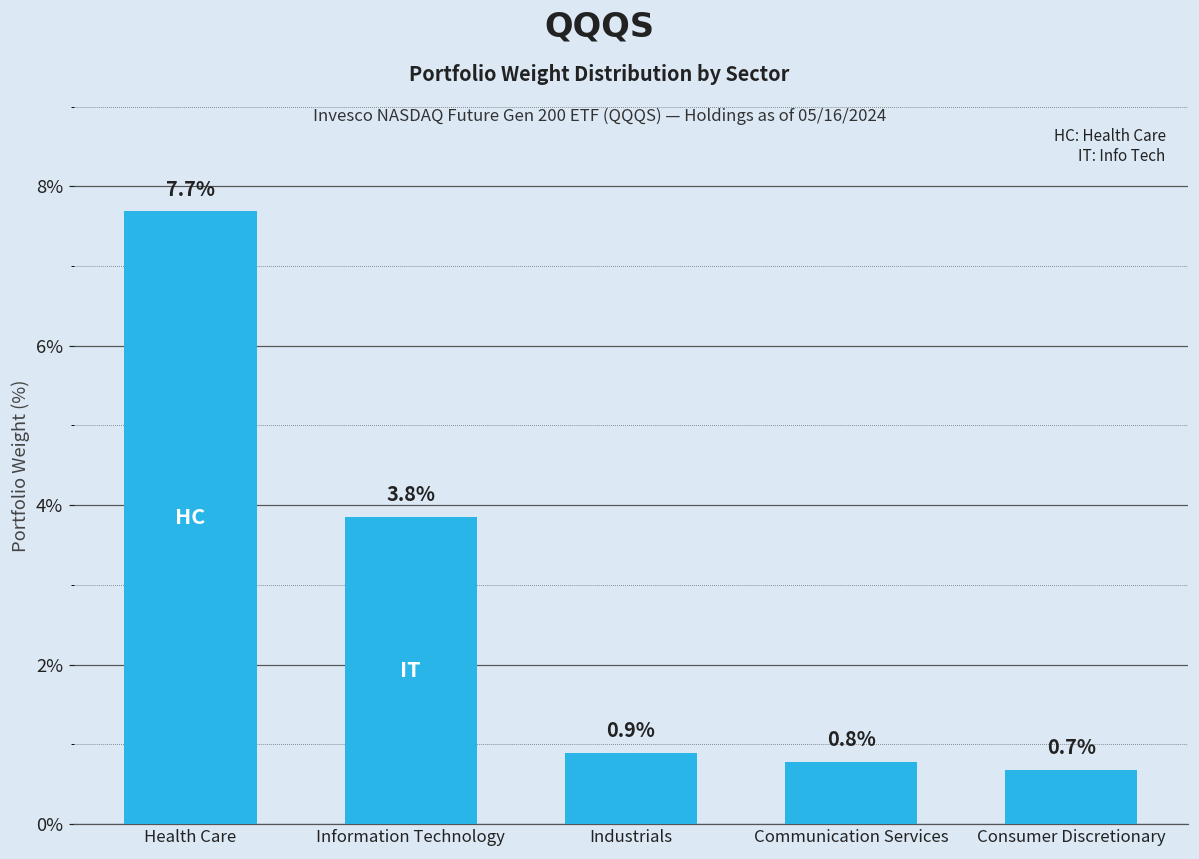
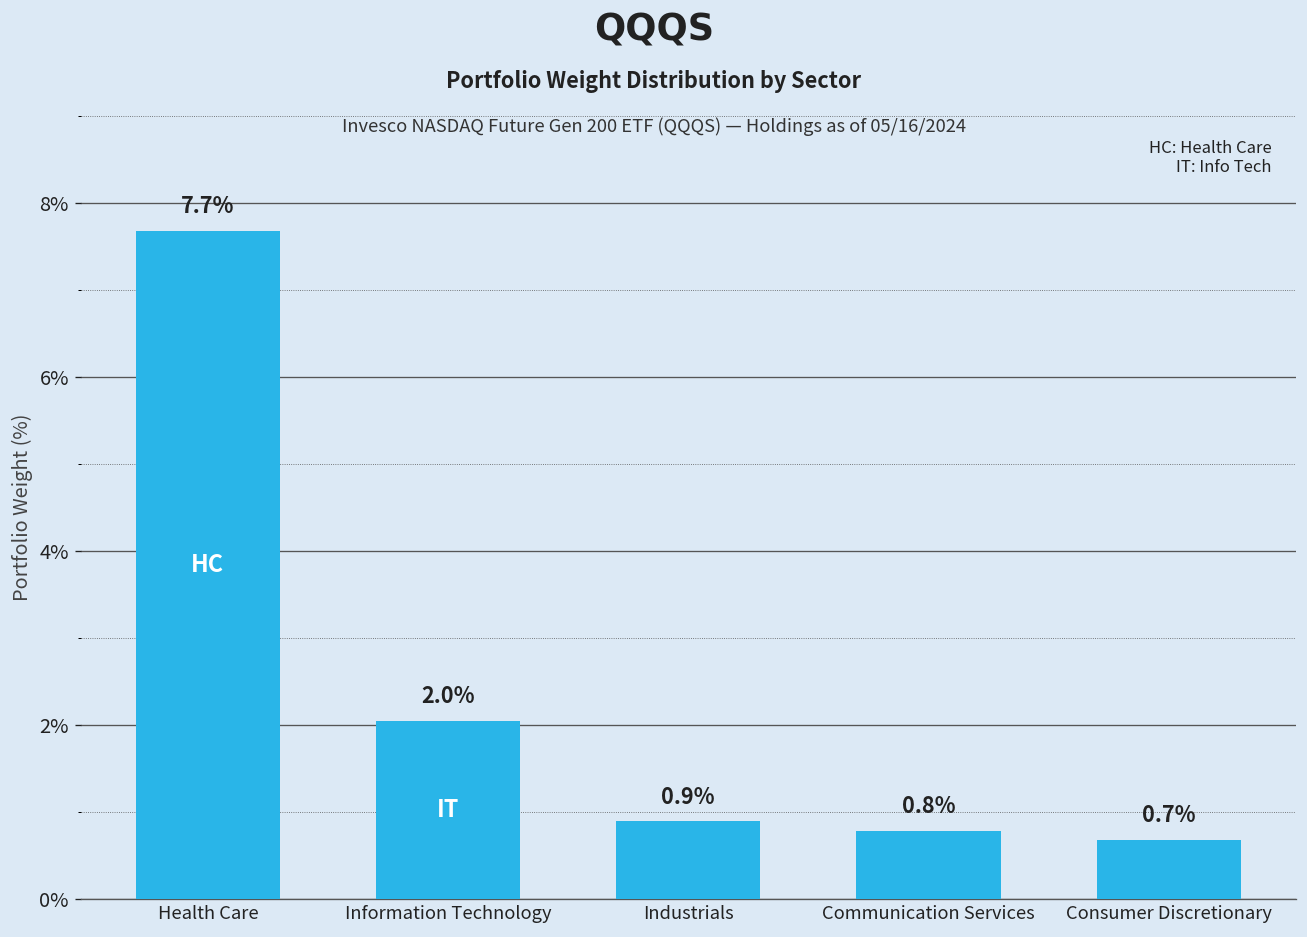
Information Technology: 3.8% -> 2.0%
